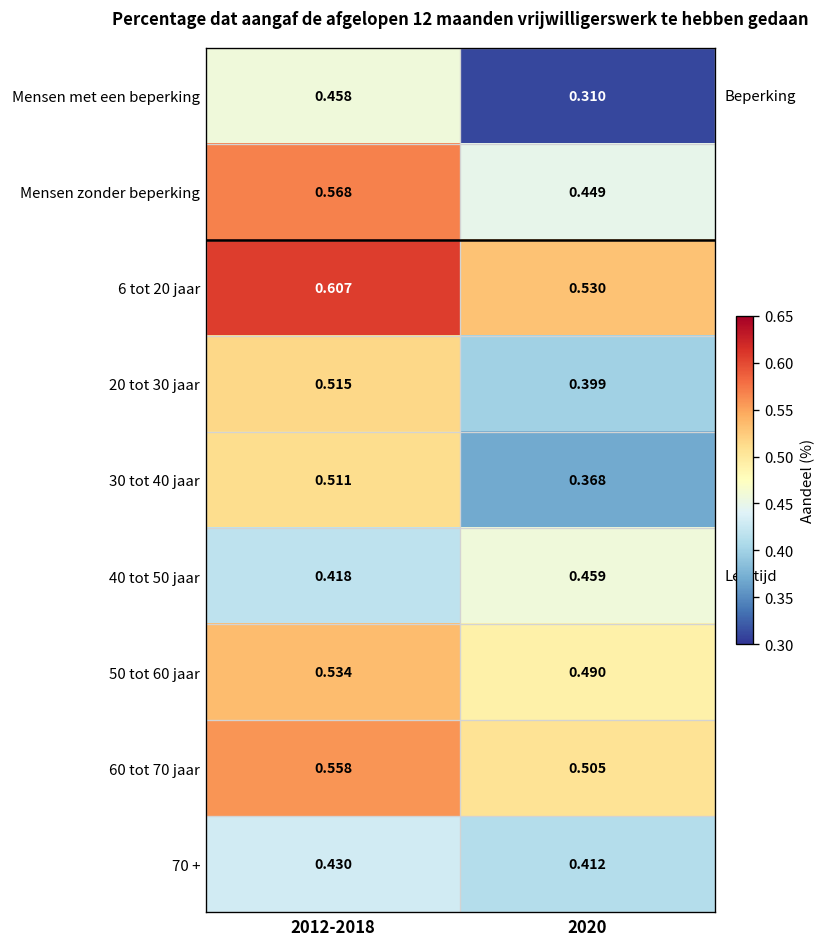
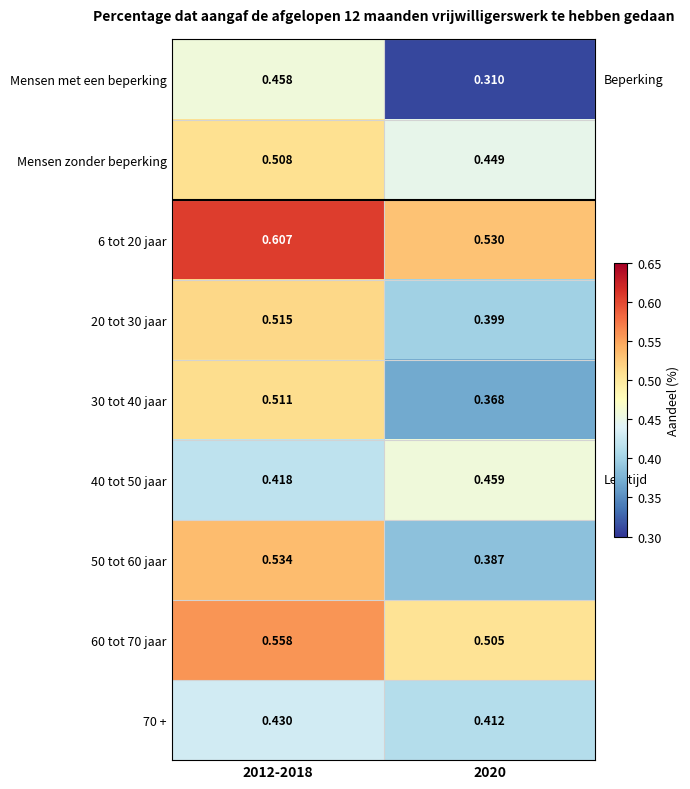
Mensen zonder beperking, 2012-2018: 0.568 -> 0.508
50 tot 60 jaar, 2020: 0.490 -> 0.387
